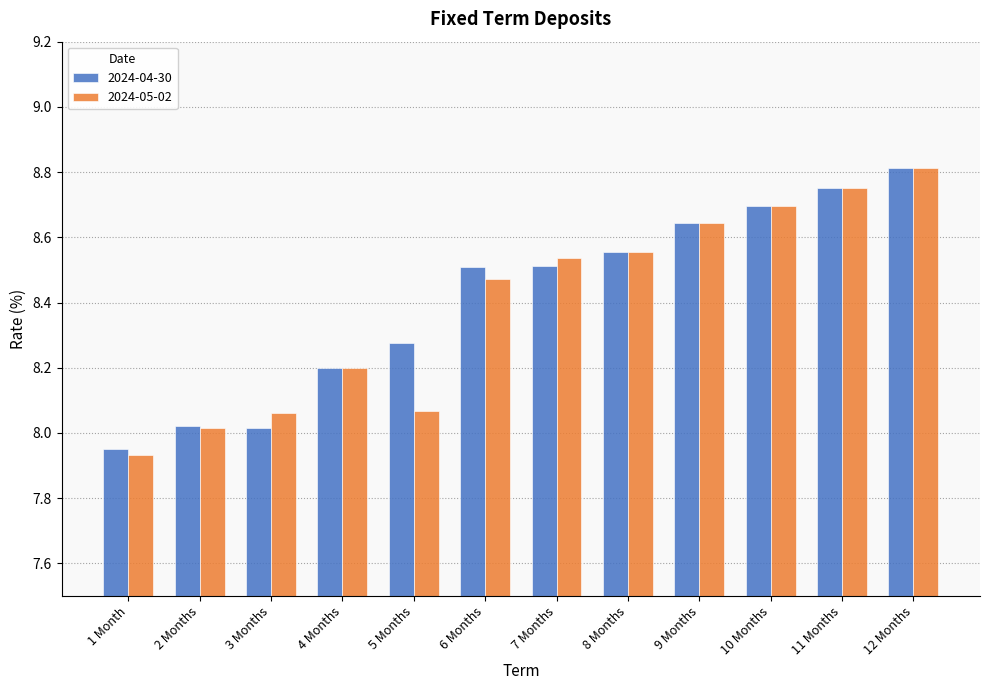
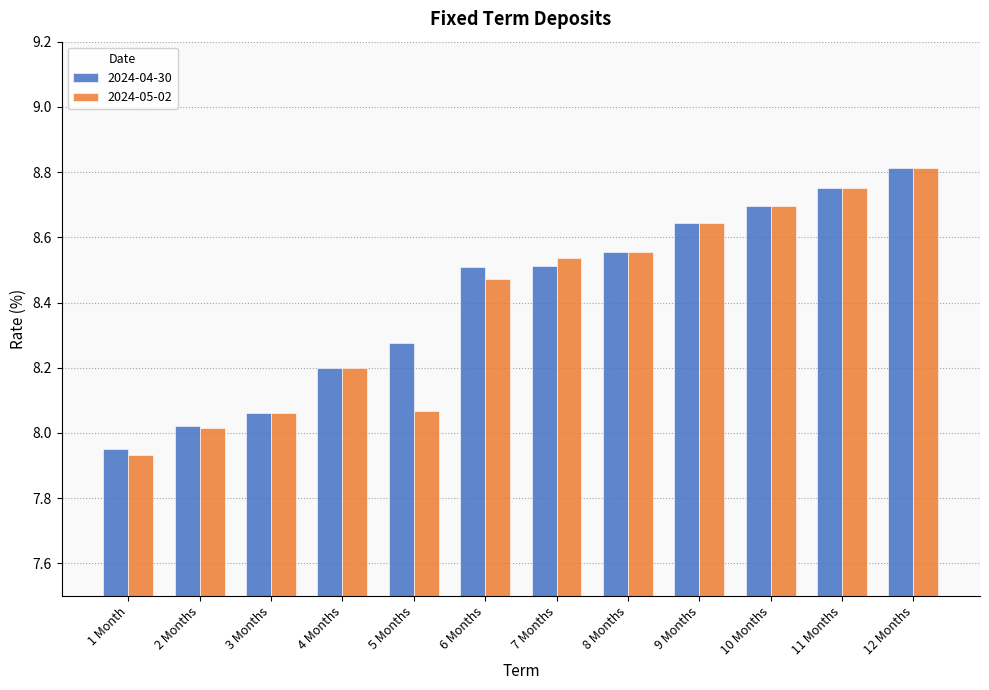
2024-04-30, 3 Months: 8.01 -> 8.06
